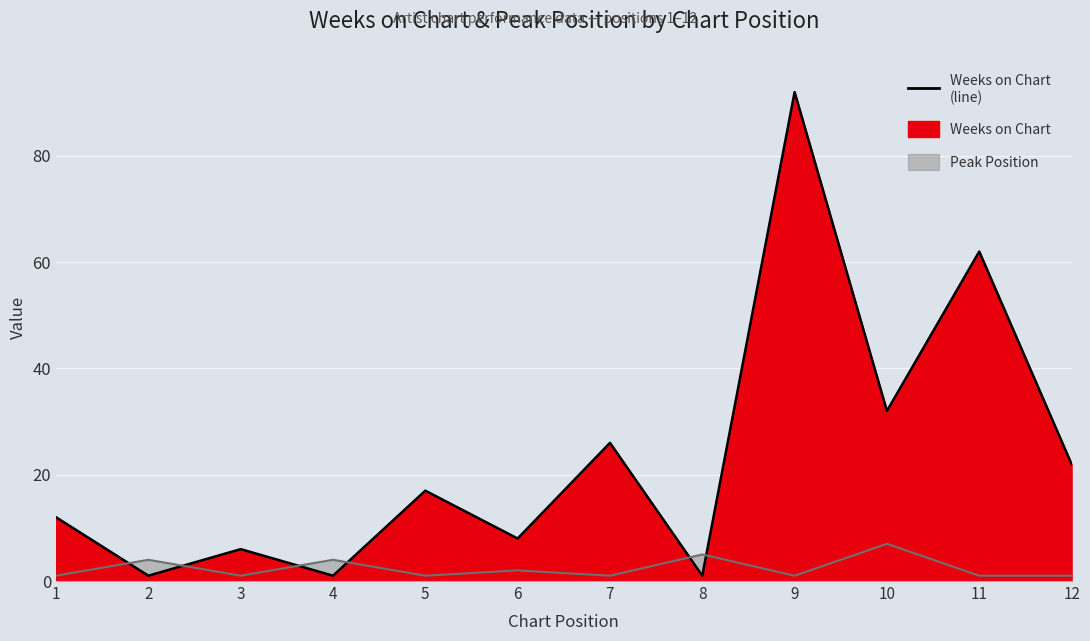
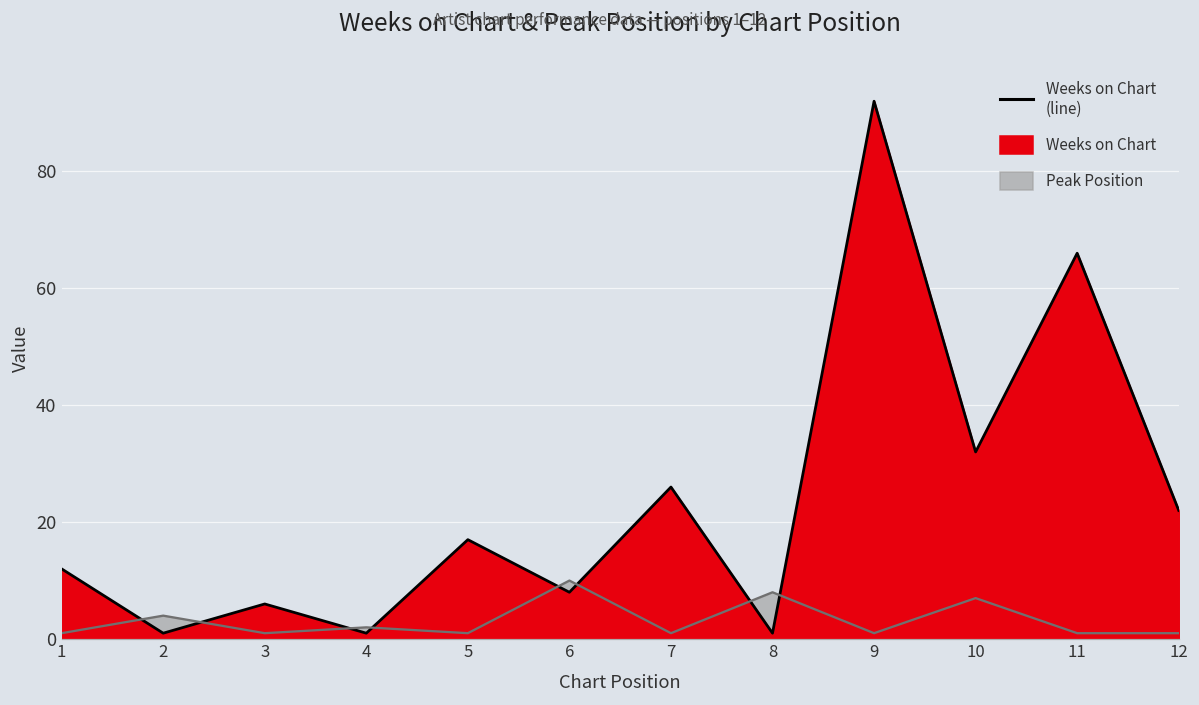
Peak Position, 4: 4 -> 2
Peak Position, 6: 2 -> 10
Peak Position, 8: 5 -> 8
Weeks on Chart, 11: 62 -> 66
